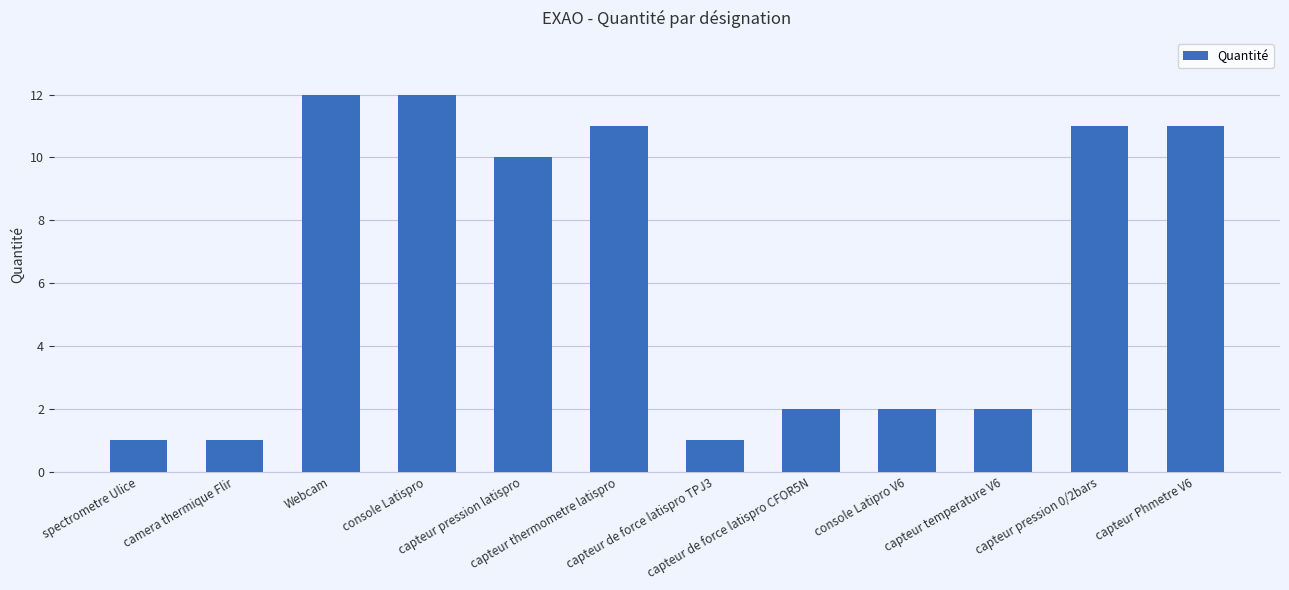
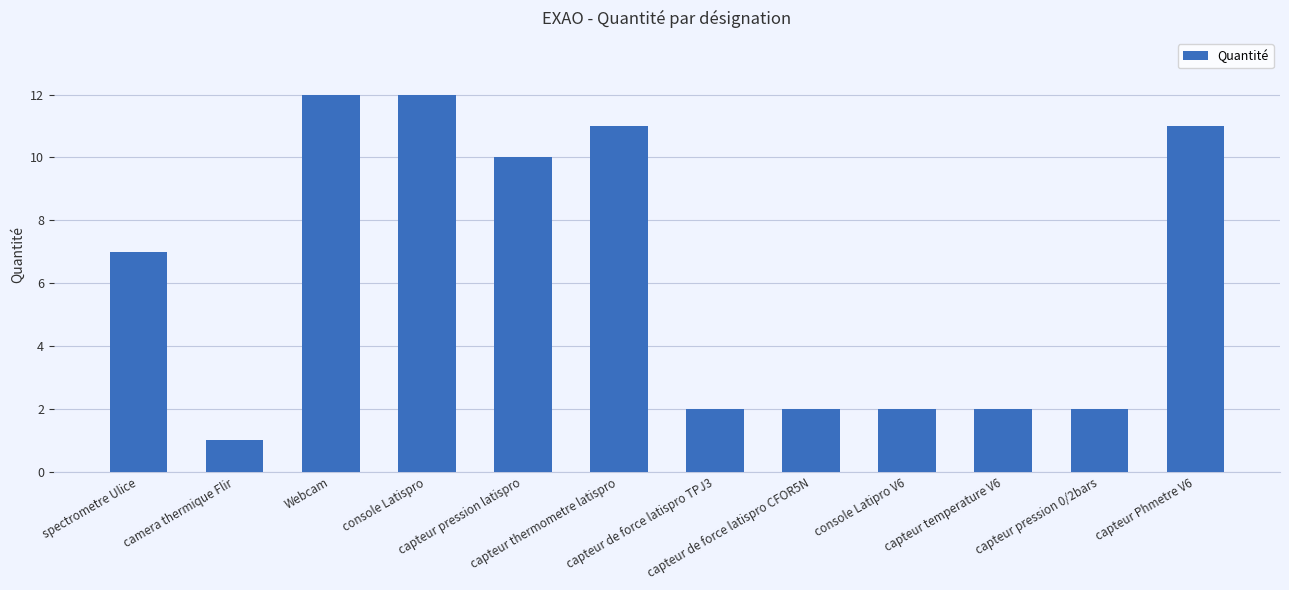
spectrometre Ulice: 1 -> 7
capteur de force latispro TPJ3: 1 -> 2
capteur pression 0/2bars: 11 -> 2
